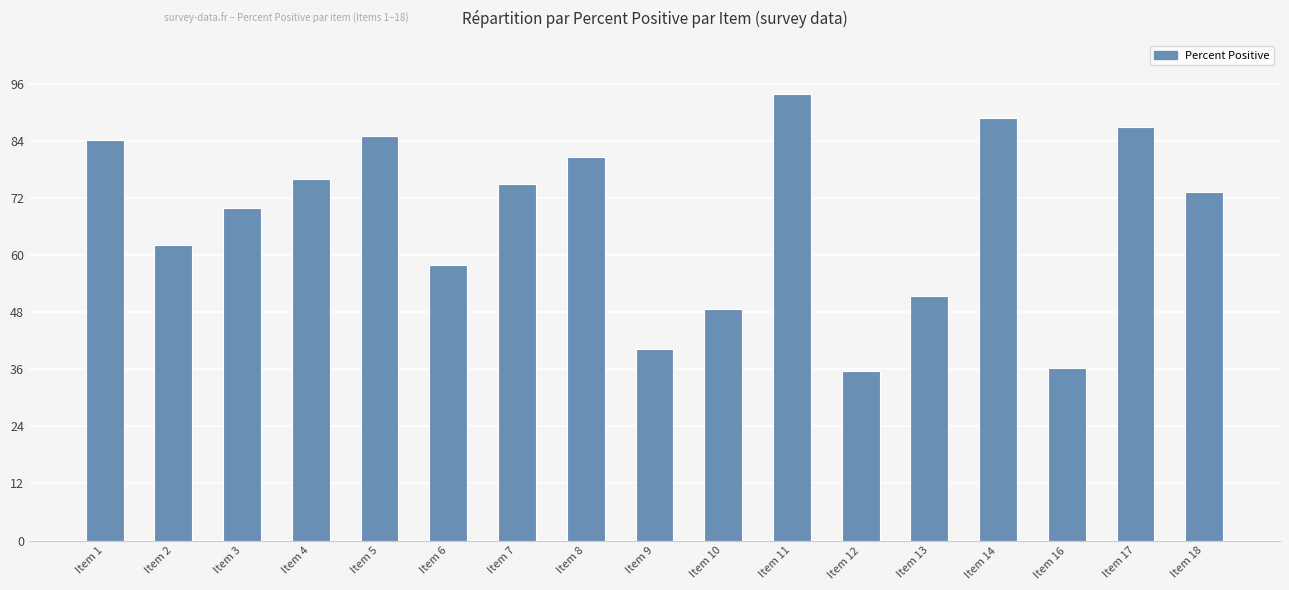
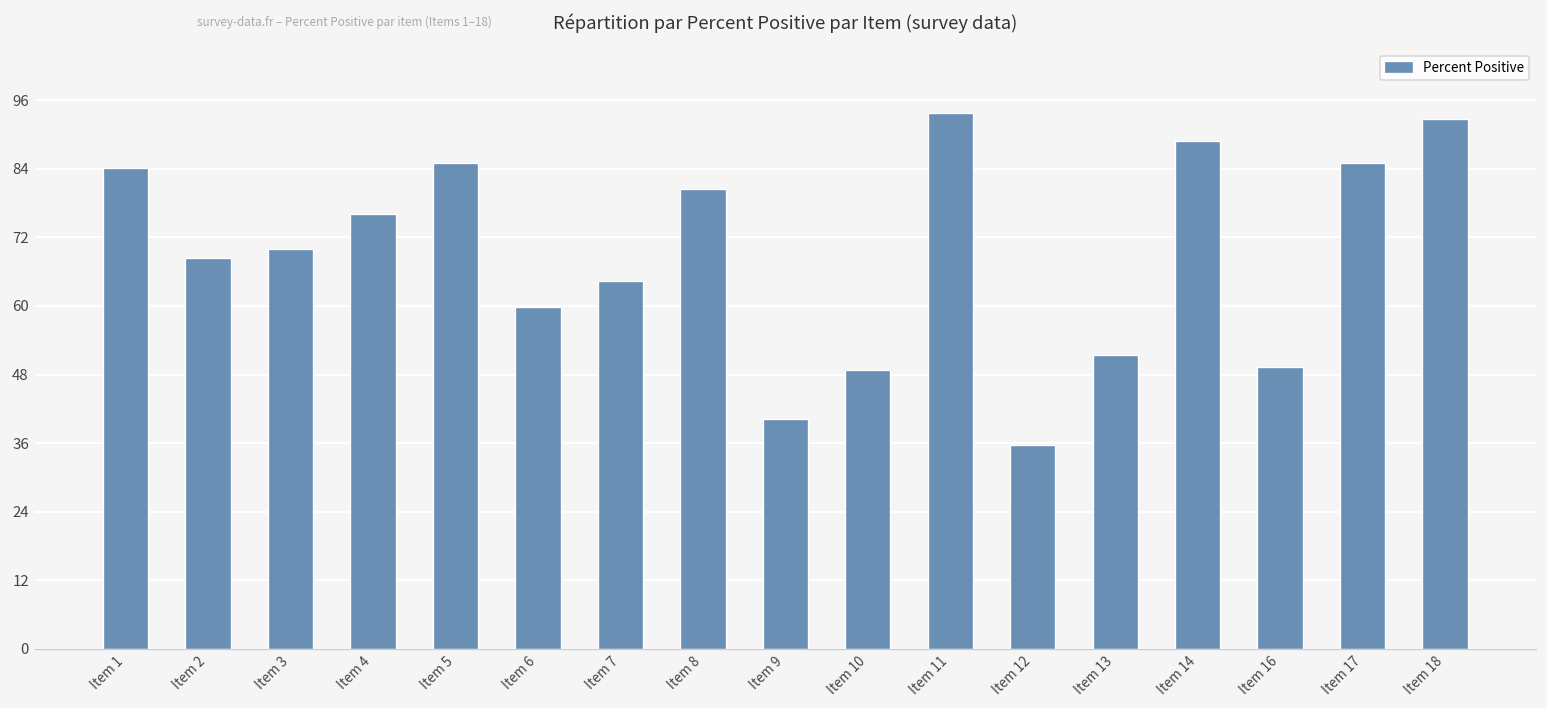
Item 2: 62 -> 68
Item 6: 58 -> 60
Item 7: 75 -> 64
Item 16: 36 -> 49
Item 17: 87 -> 85
Item 18: 73 -> 93
